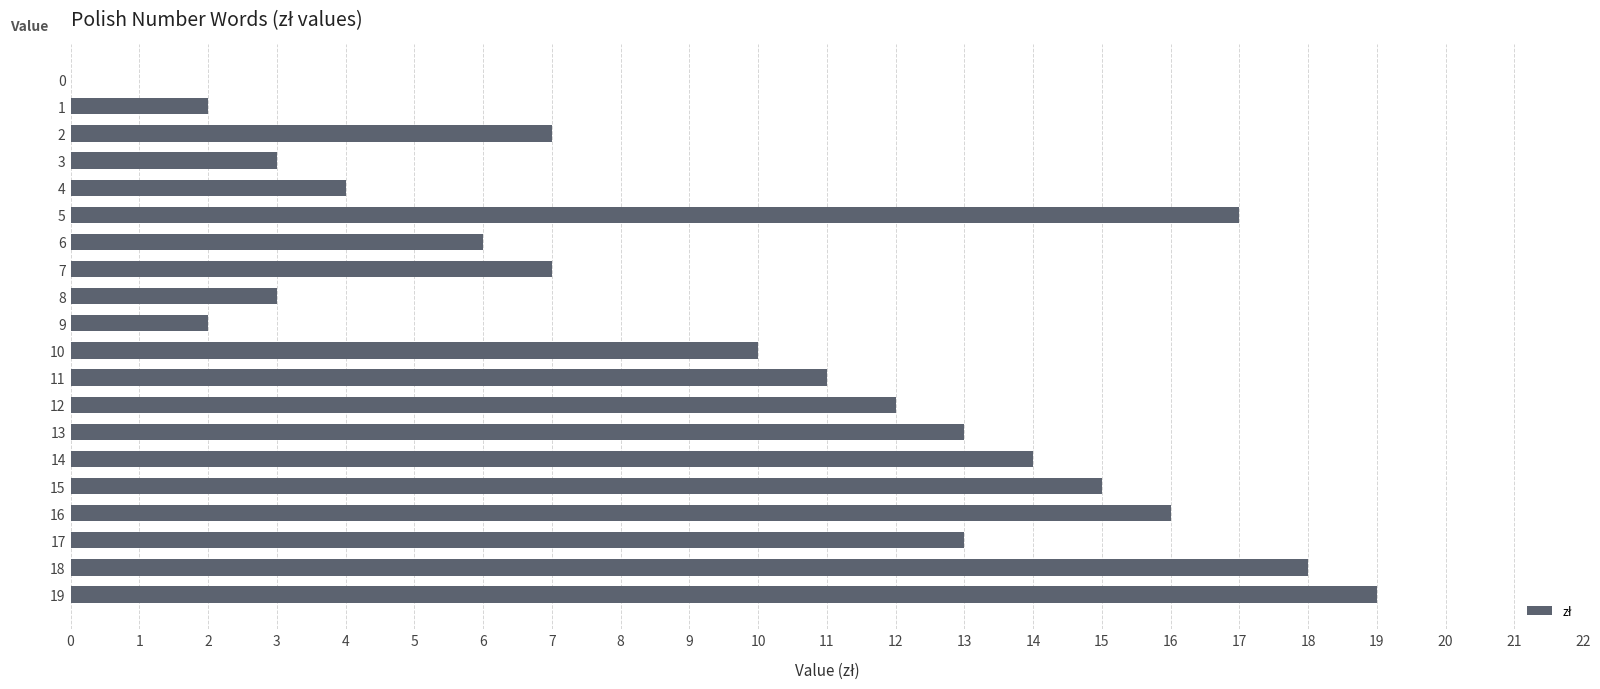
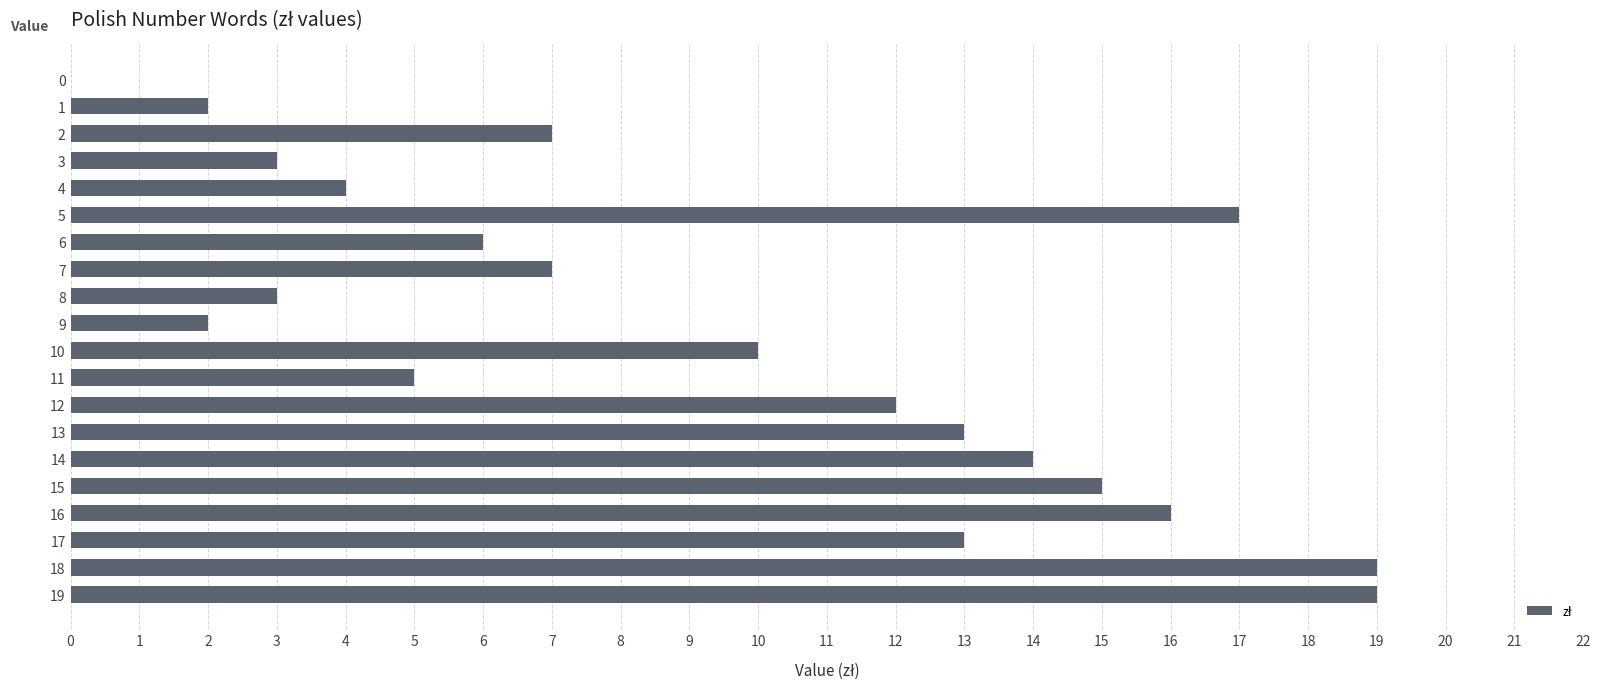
11: 11 -> 5
18: 18 -> 19
